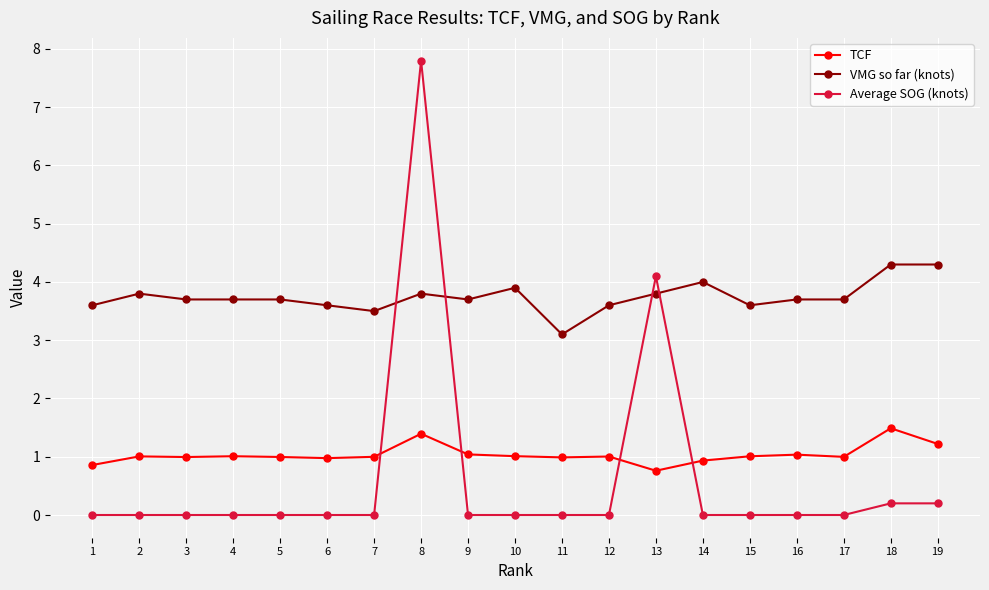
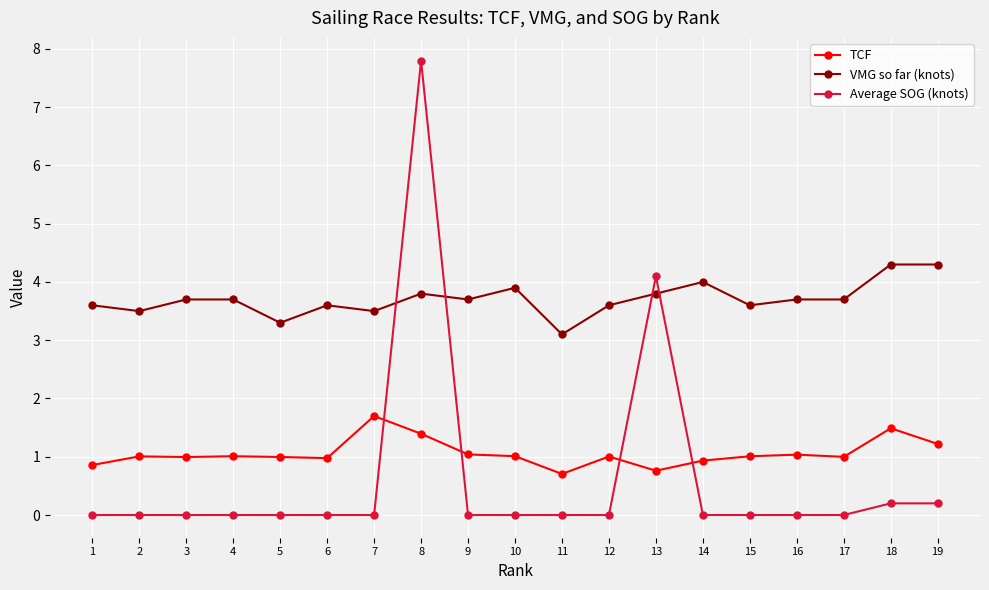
VMG so far (knots), 2: 3.8 -> 3.5
VMG so far (knots), 5: 3.7 -> 3.3
TCF, 7: 1.0 -> 1.7
TCF, 11: 1.0 -> 0.7
